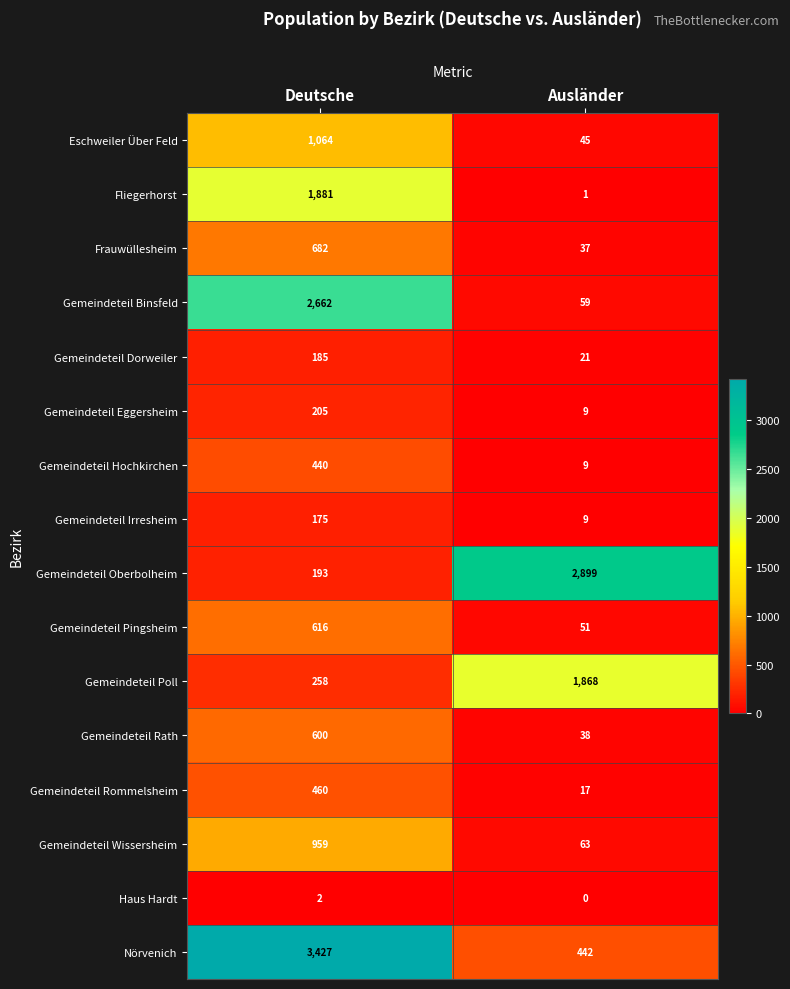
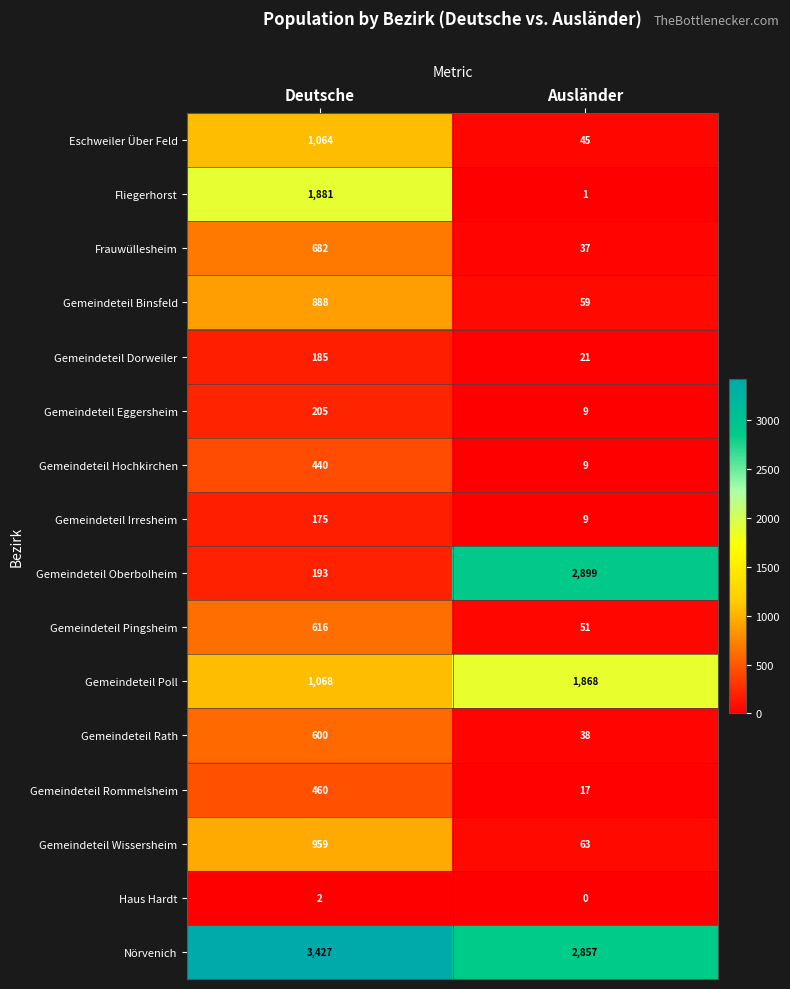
Gemeindeteil Binsfeld, Deutsche: 2,662 -> 888
Gemeindeteil Poll, Deutsche: 258 -> 1,068
Nörvenich, Ausländer: 442 -> 2,857
